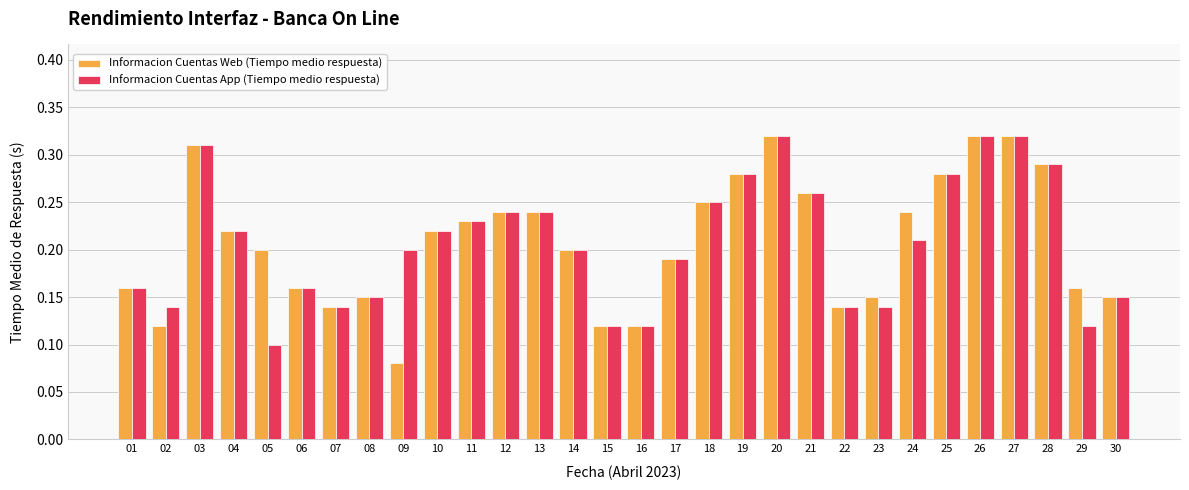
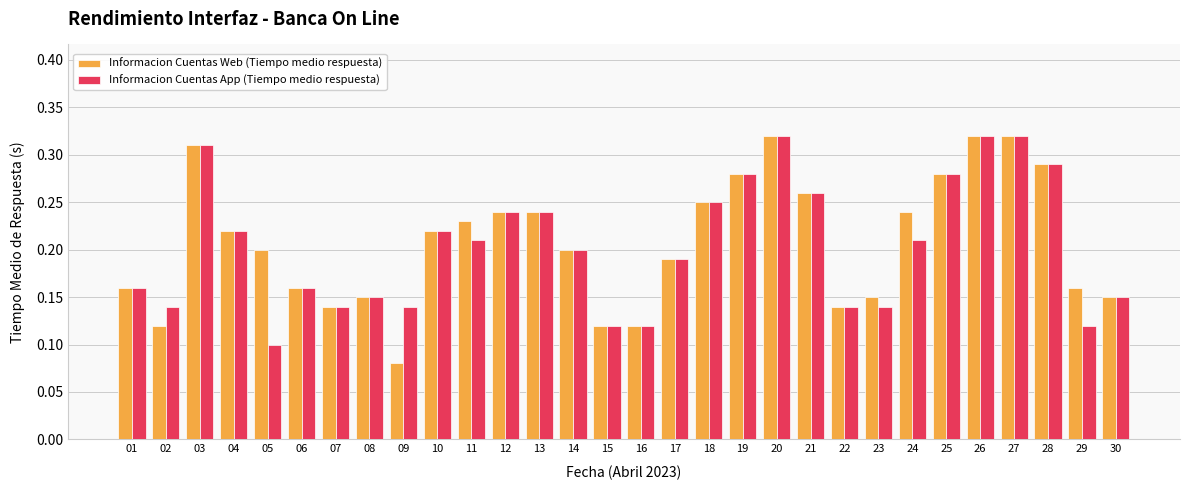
Informacion Cuentas App (Tiempo medio respuesta), 09: 0.20 -> 0.14
Informacion Cuentas App (Tiempo medio respuesta), 11: 0.23 -> 0.21
